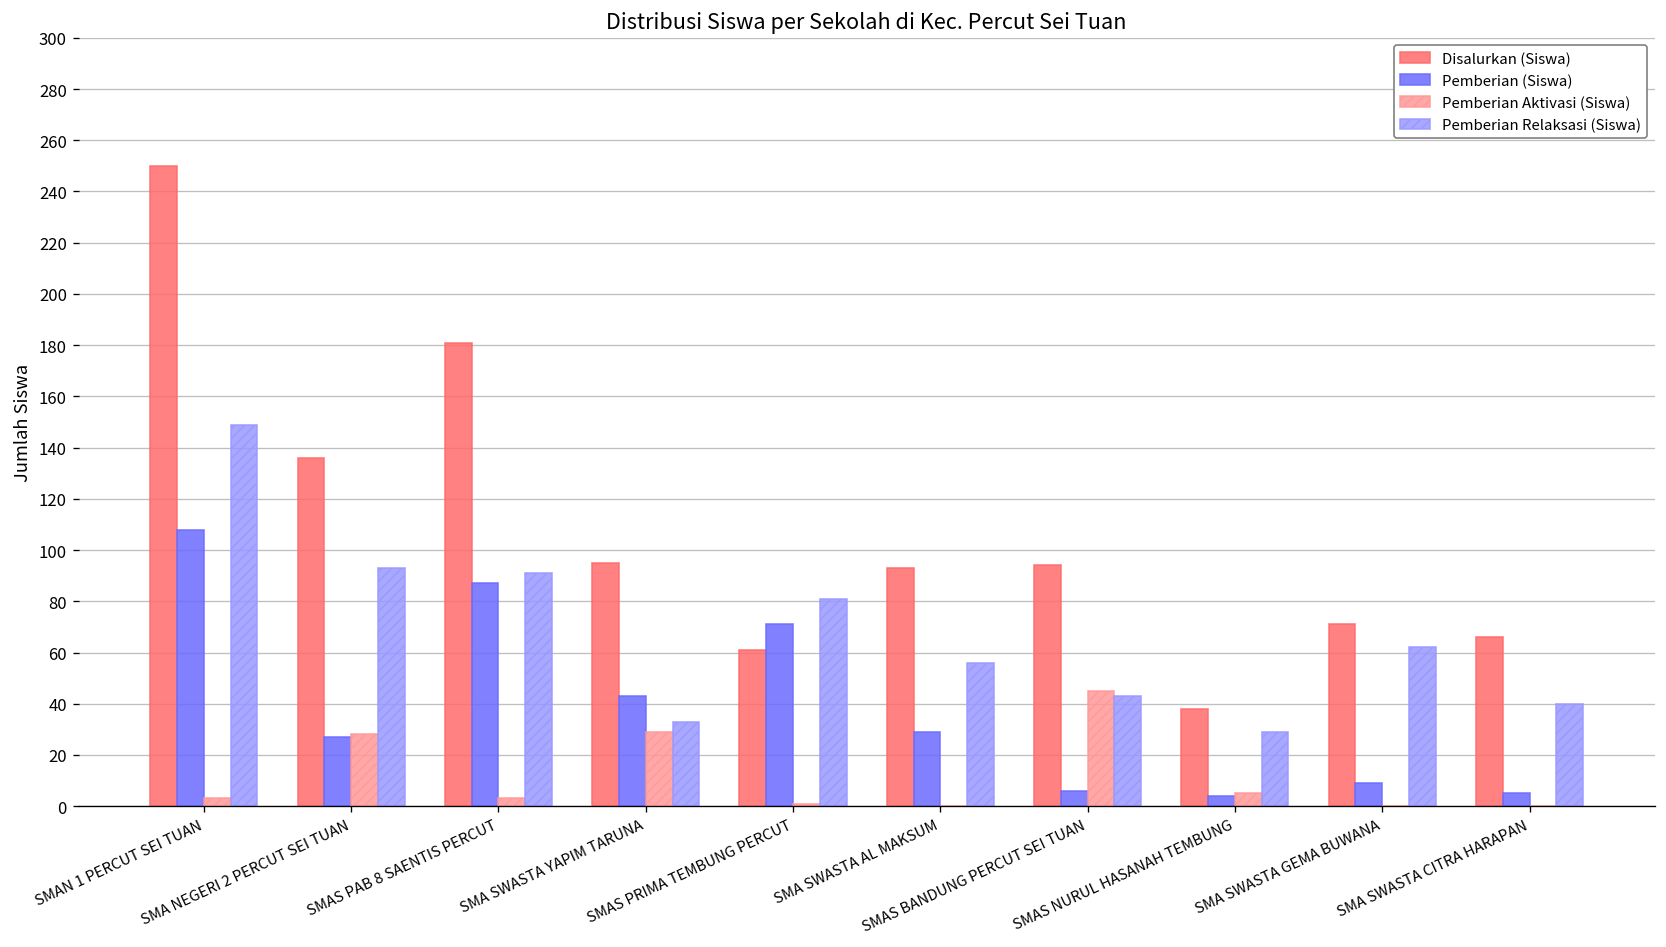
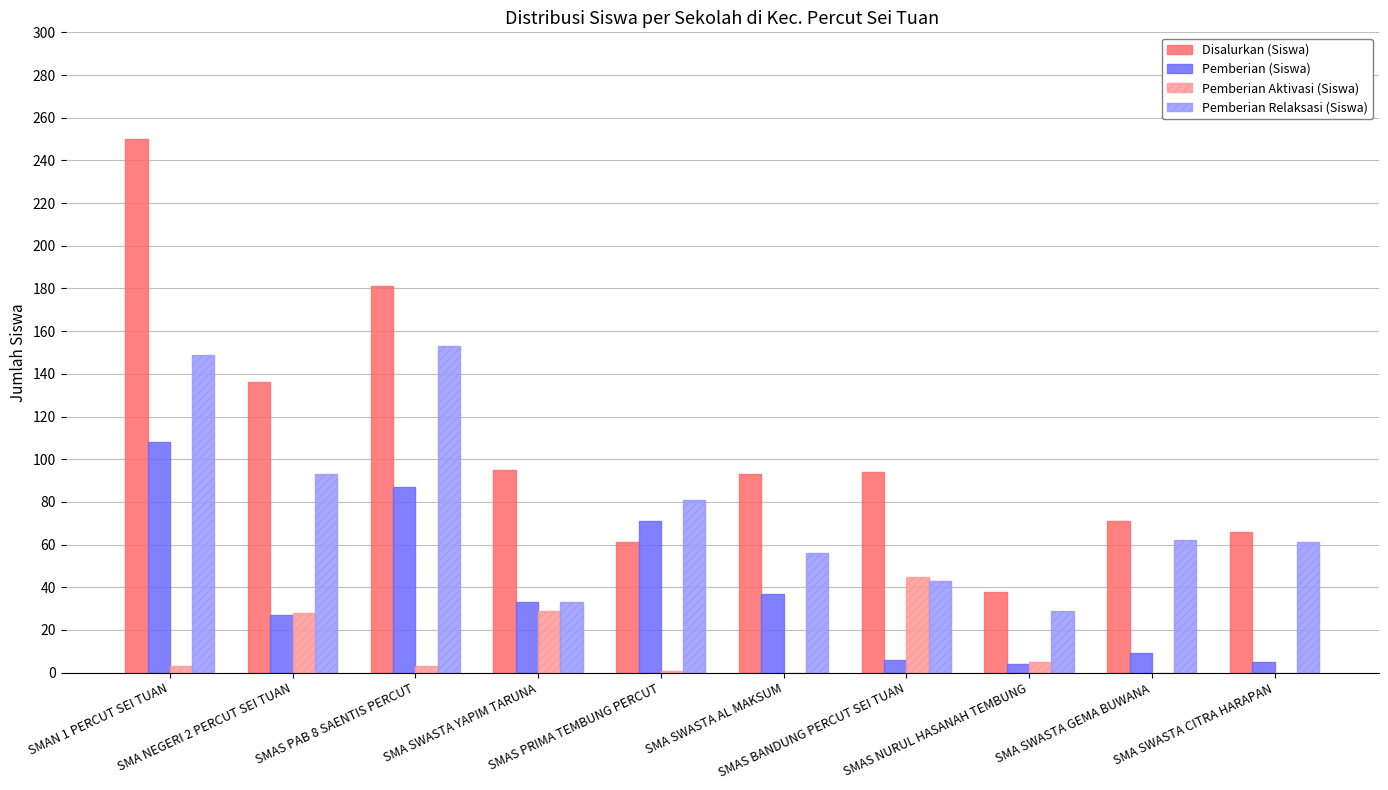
Pemberian Relaksasi (Siswa), SMAS PAB 8 SAENTIS PERCUT: 91 -> 153
Pemberian (Siswa), SMA SWASTA YAPIM TARUNA: 43 -> 33
Pemberian (Siswa), SMA SWASTA AL MAKSUM: 29 -> 37
Pemberian Relaksasi (Siswa), SMA SWASTA CITRA HARAPAN: 40 -> 61
